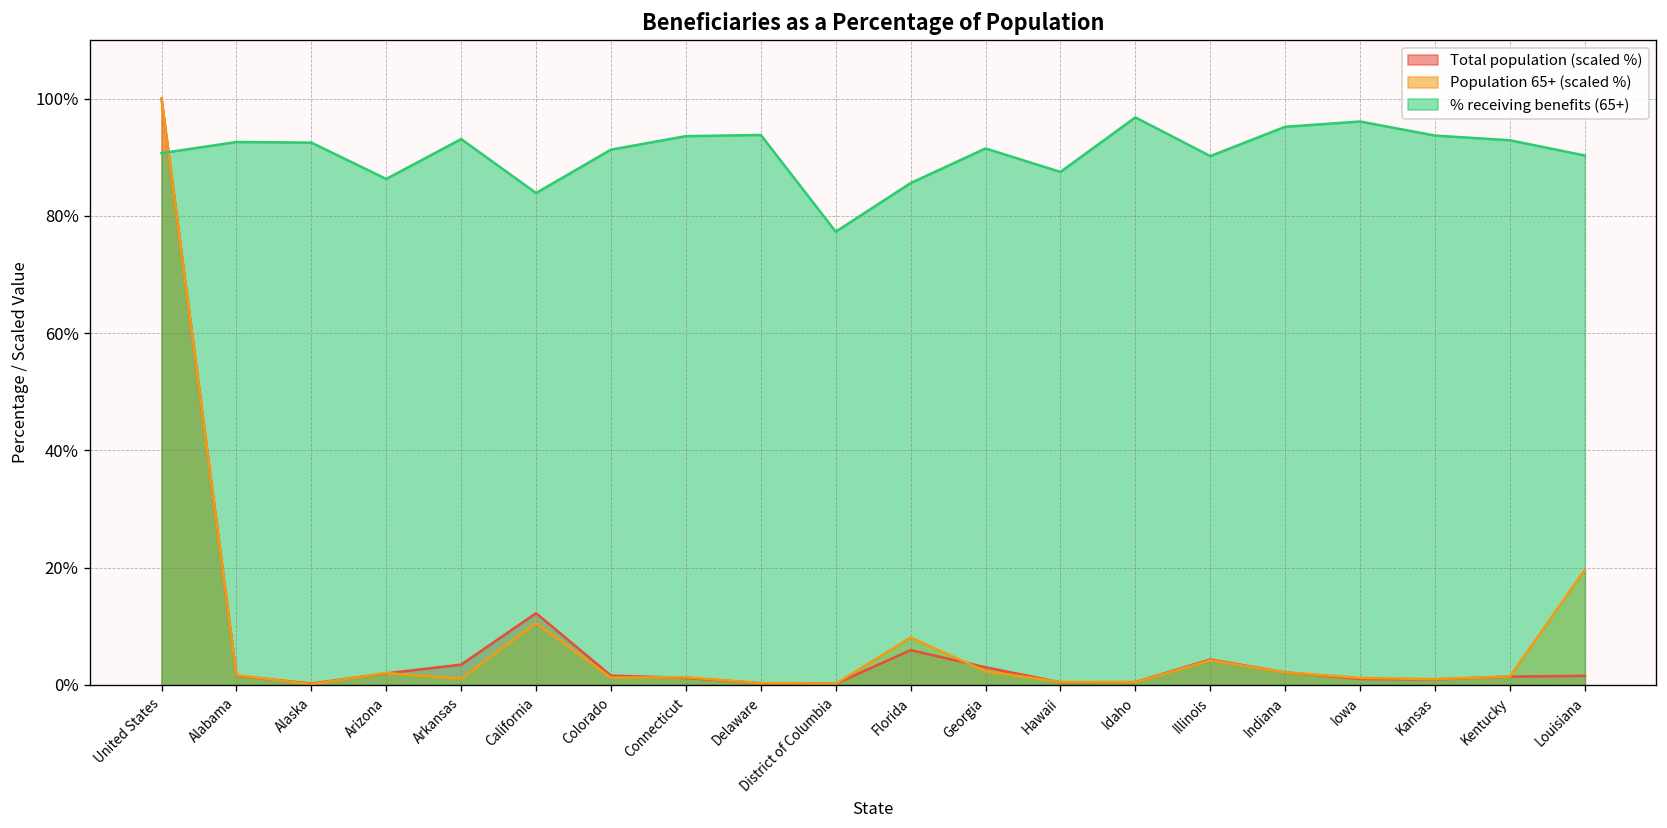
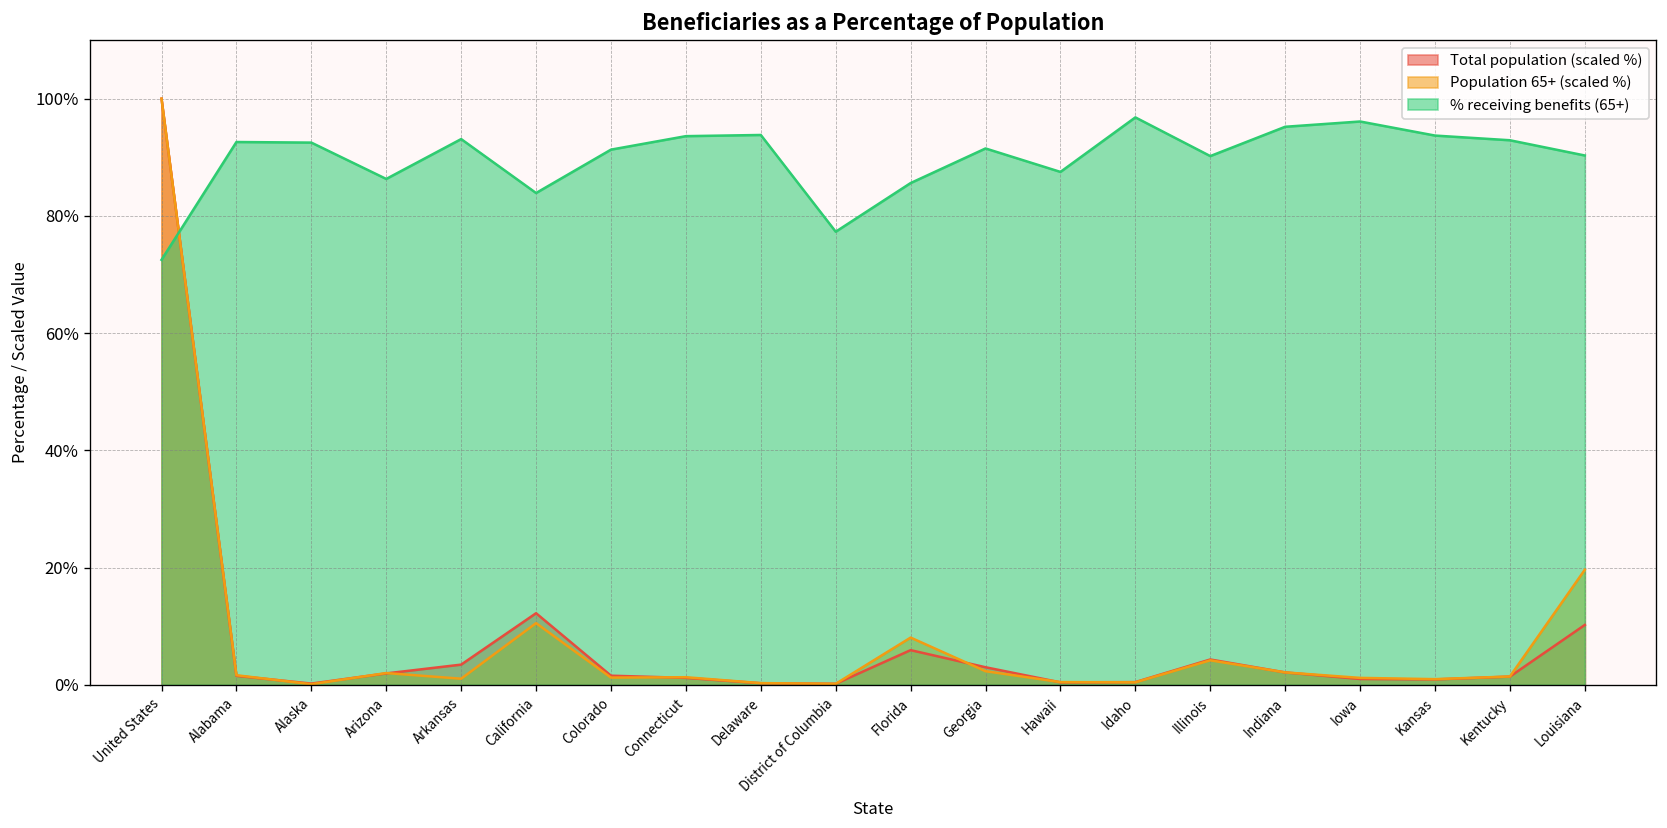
% receiving benefits (65+), United States: 91% -> 73%
Total population (scaled %), Louisiana: 2% -> 10%
